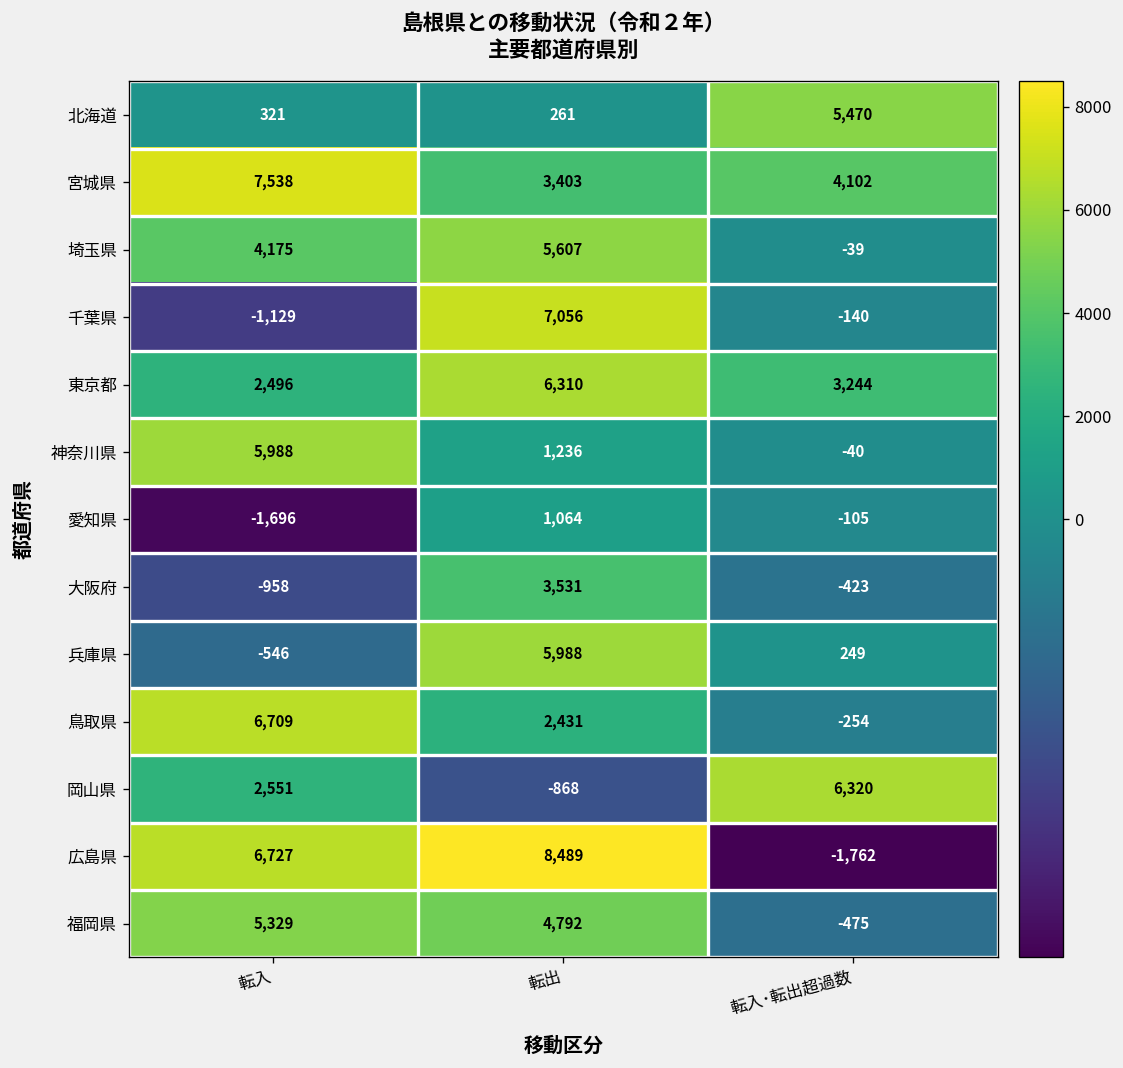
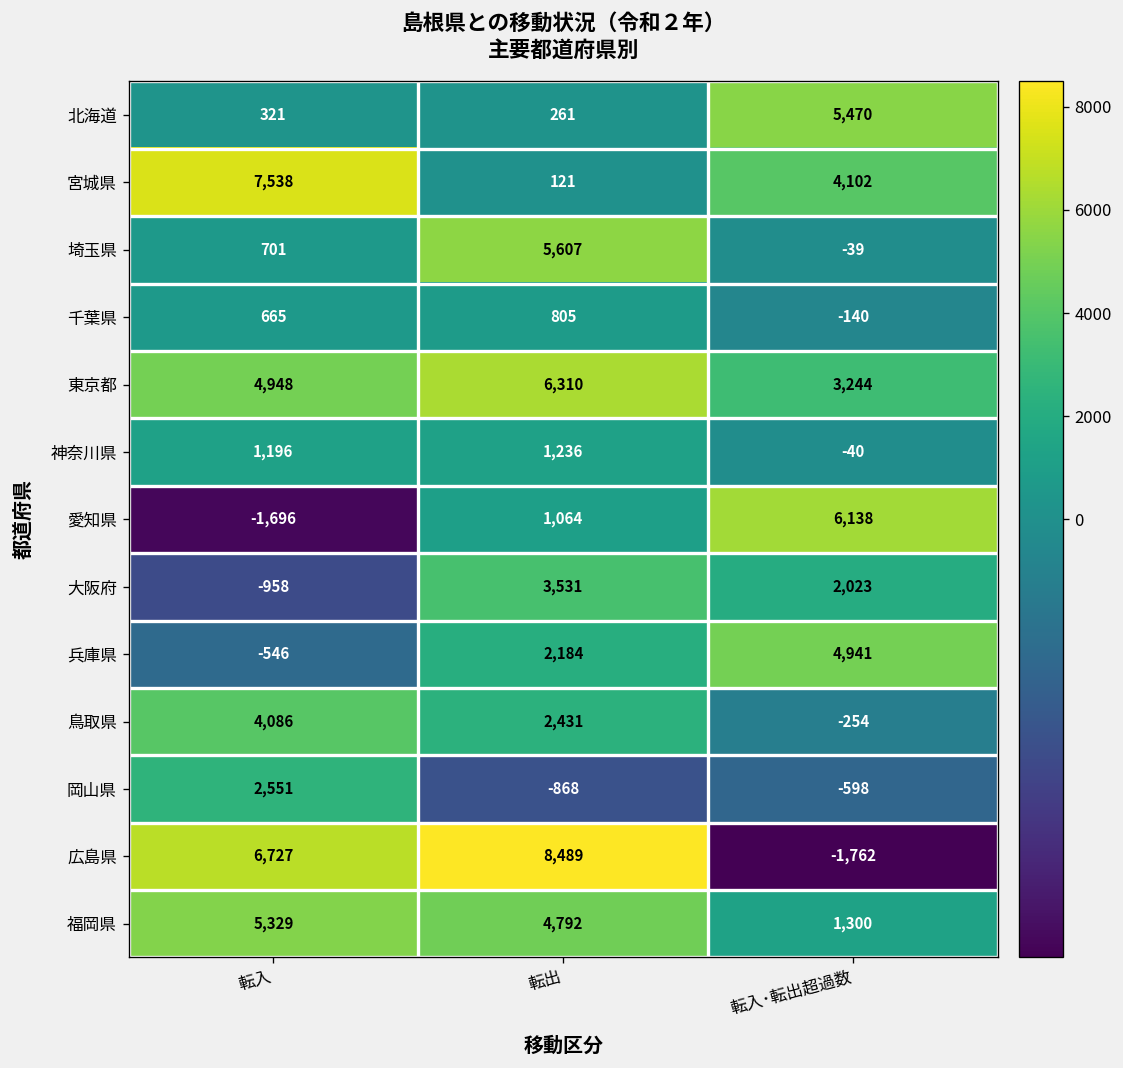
宮城県, 転出: 3,403 -> 121
埼玉県, 転入: 4,175 -> 701
千葉県, 転入: -1,129 -> 665
千葉県, 転出: 7,056 -> 805
東京都, 転入: 2,496 -> 4,948
神奈川県, 転入: 5,988 -> 1,196
愛知県, 転入･転出超過数: -105 -> 6,138
大阪府, 転入･転出超過数: -423 -> 2,023
兵庫県, 転出: 5,988 -> 2,184
兵庫県, 転入･転出超過数: 249 -> 4,941
鳥取県, 転入: 6,709 -> 4,086
岡山県, 転入･転出超過数: 6,320 -> -598
福岡県, 転入･転出超過数: -475 -> 1,300
